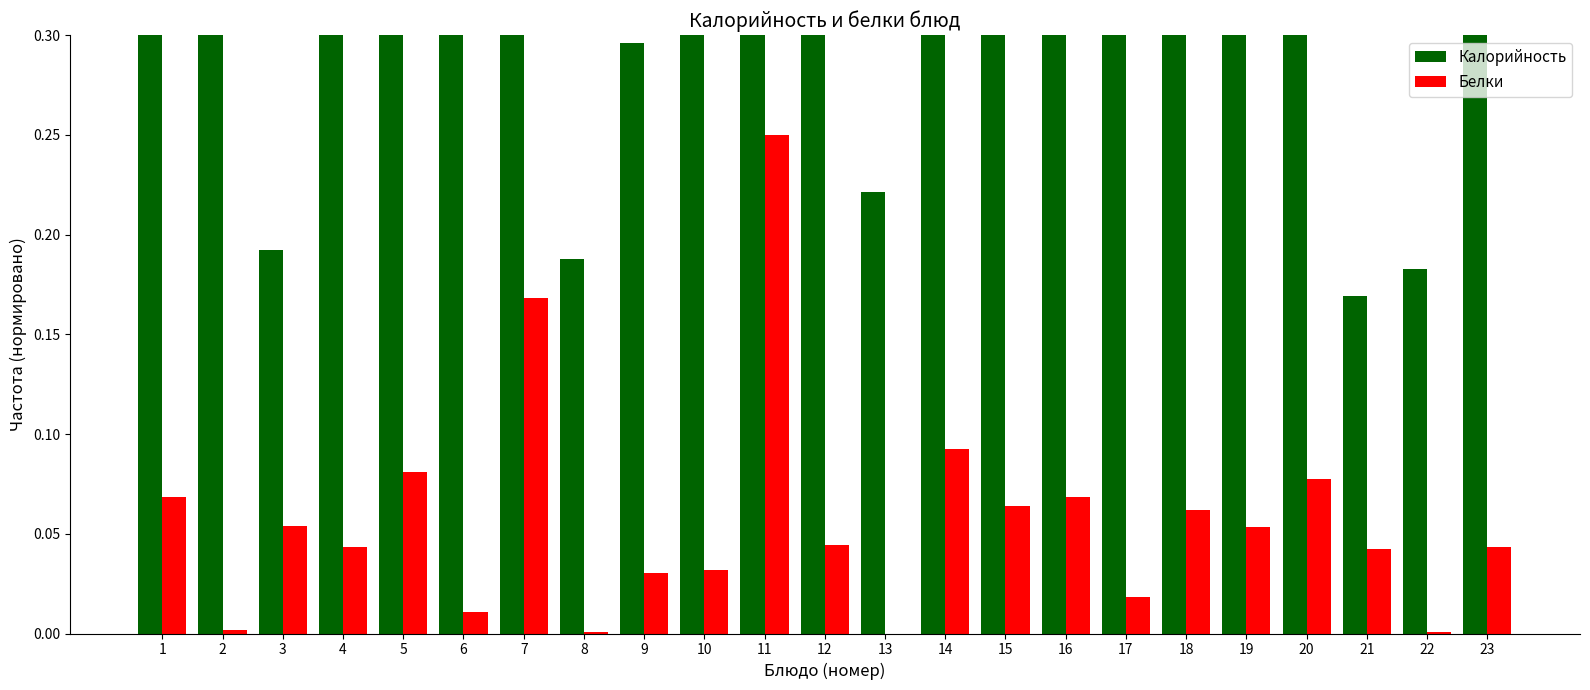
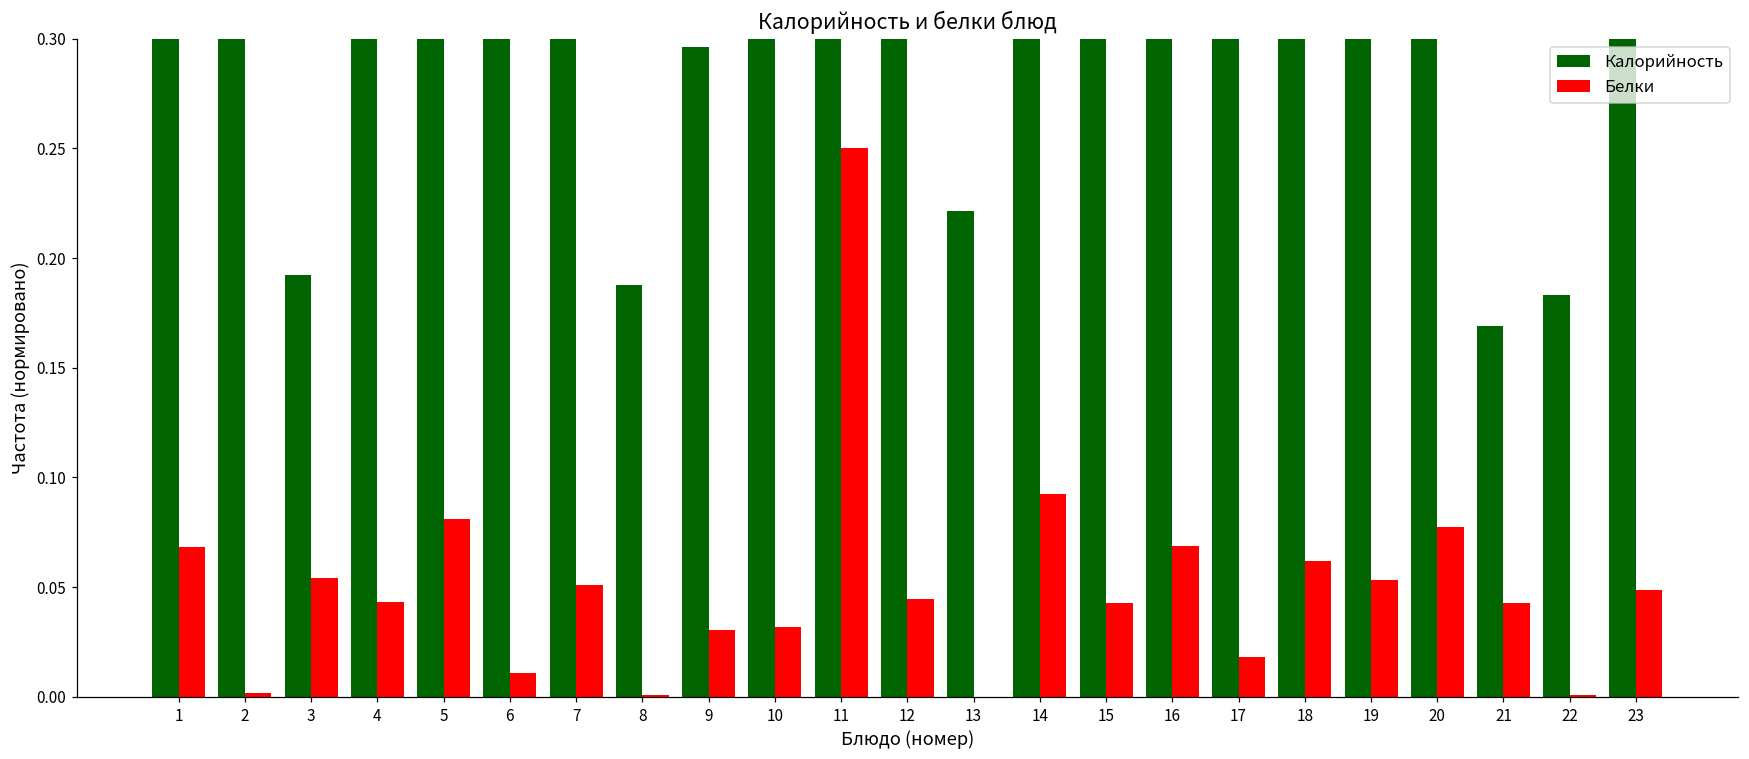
Белки, 7: 0.168 -> 0.051
Белки, 15: 0.064 -> 0.043
Белки, 23: 0.043 -> 0.049
